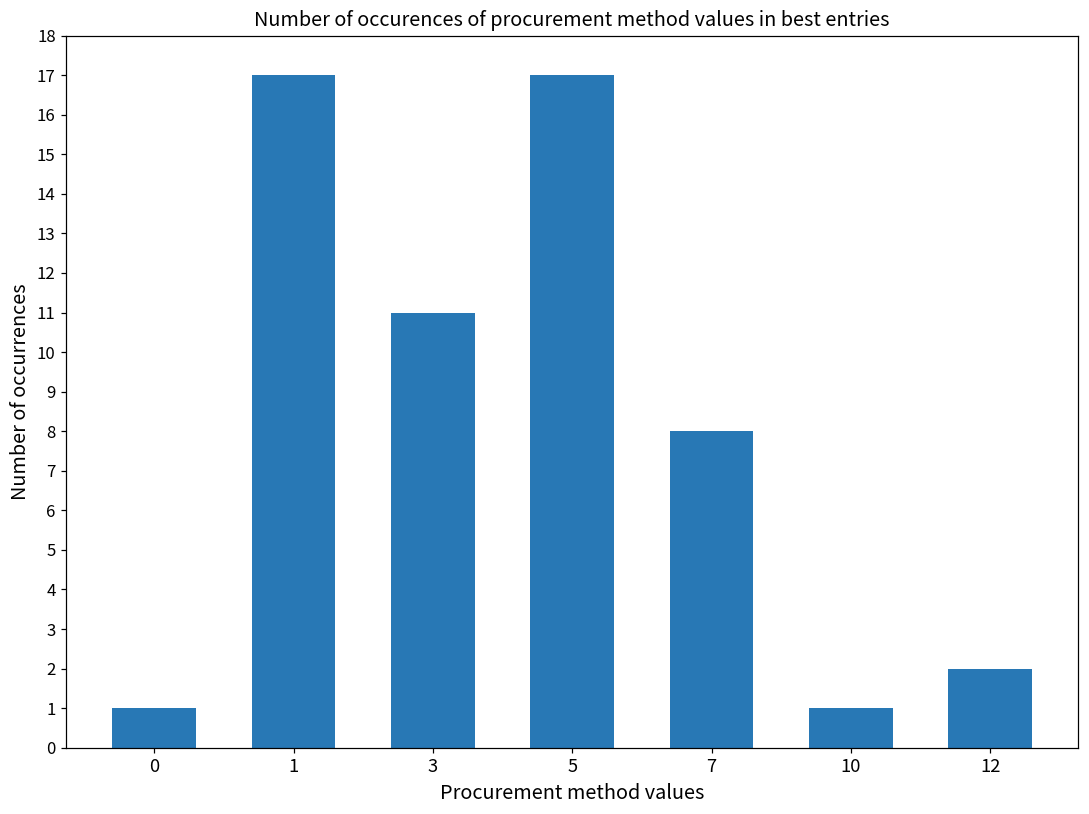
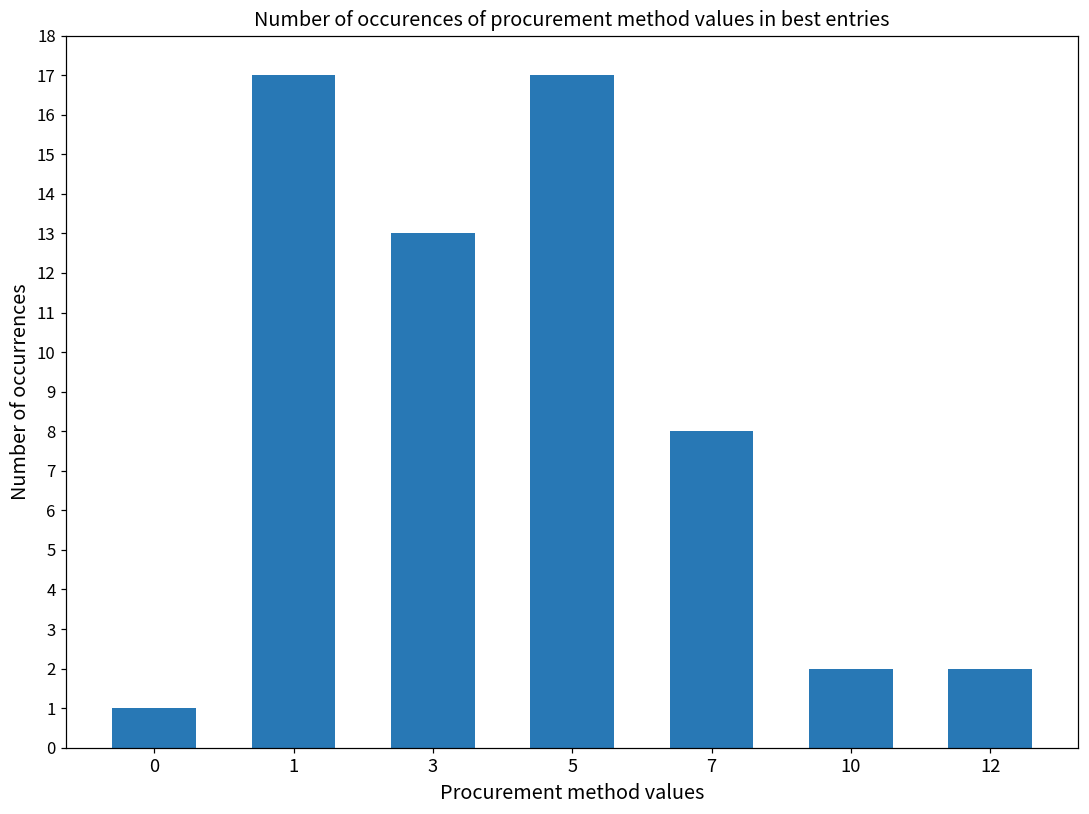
3: 11 -> 13
10: 1 -> 2
